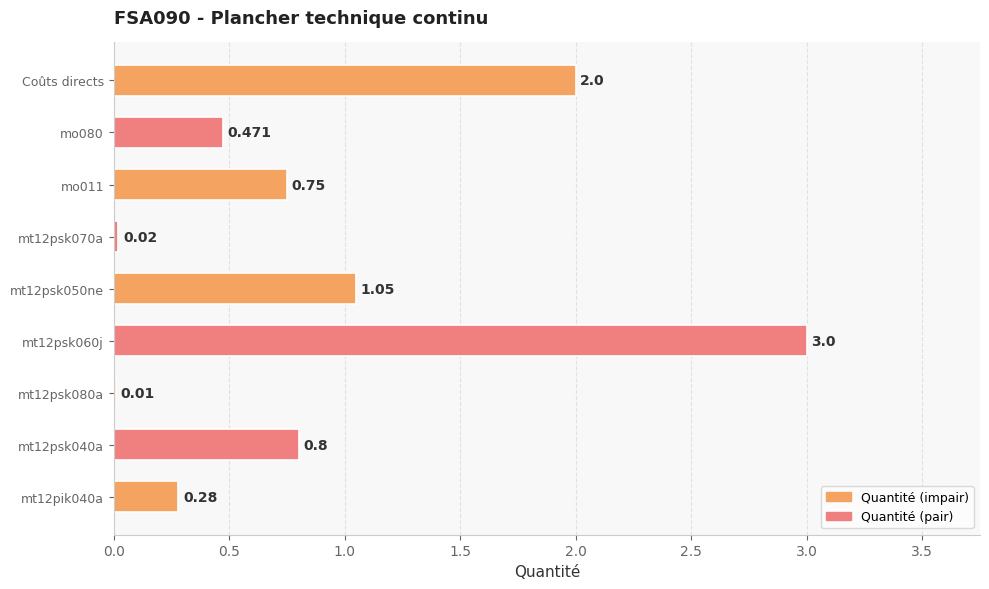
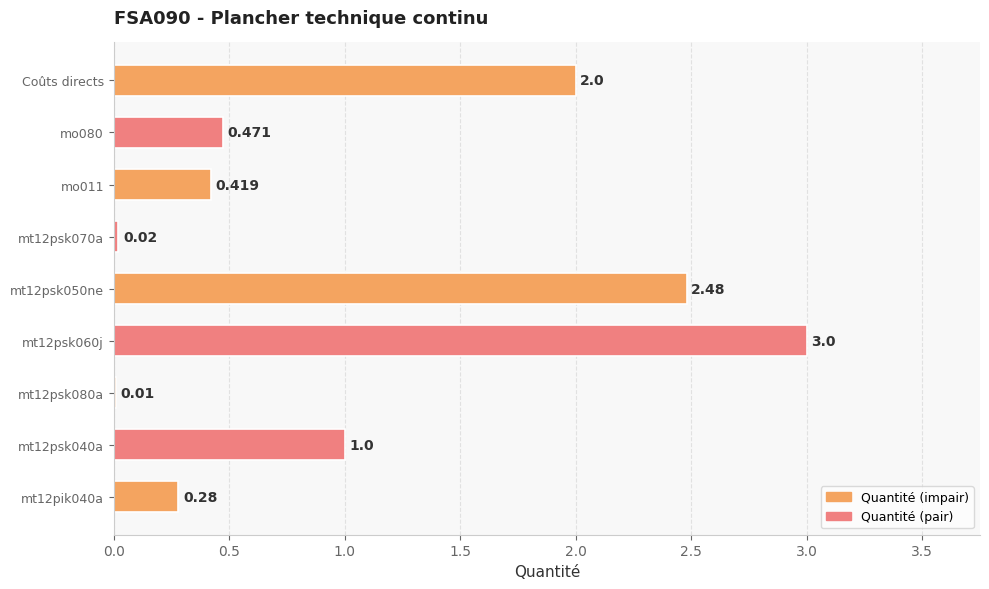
mo011: 0.75 -> 0.419
mt12psk050ne: 1.05 -> 2.48
mt12psk040a: 0.8 -> 1.0
